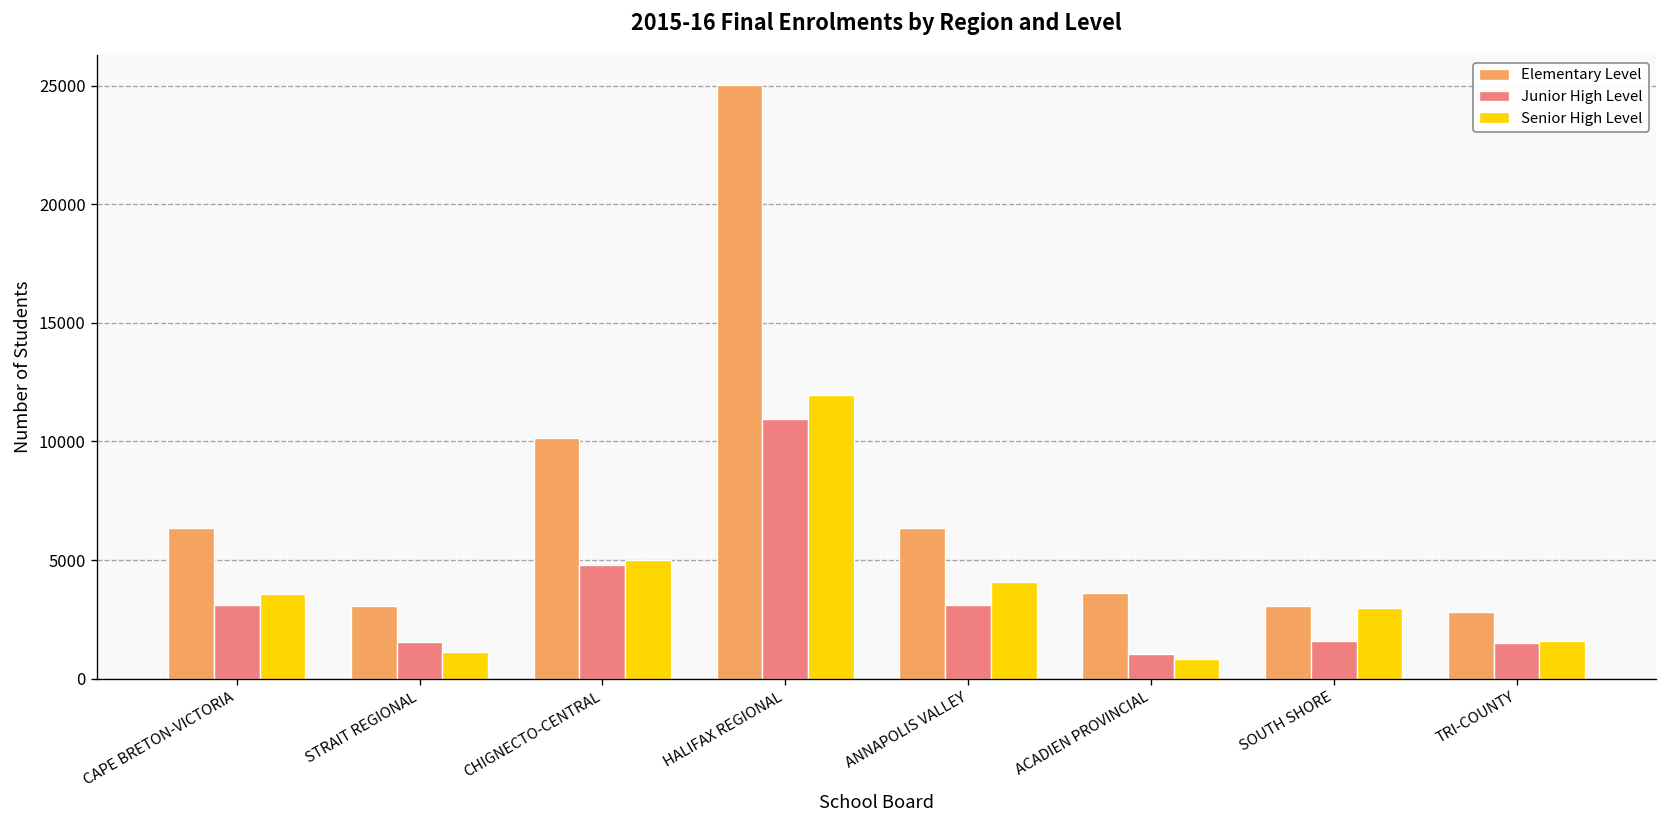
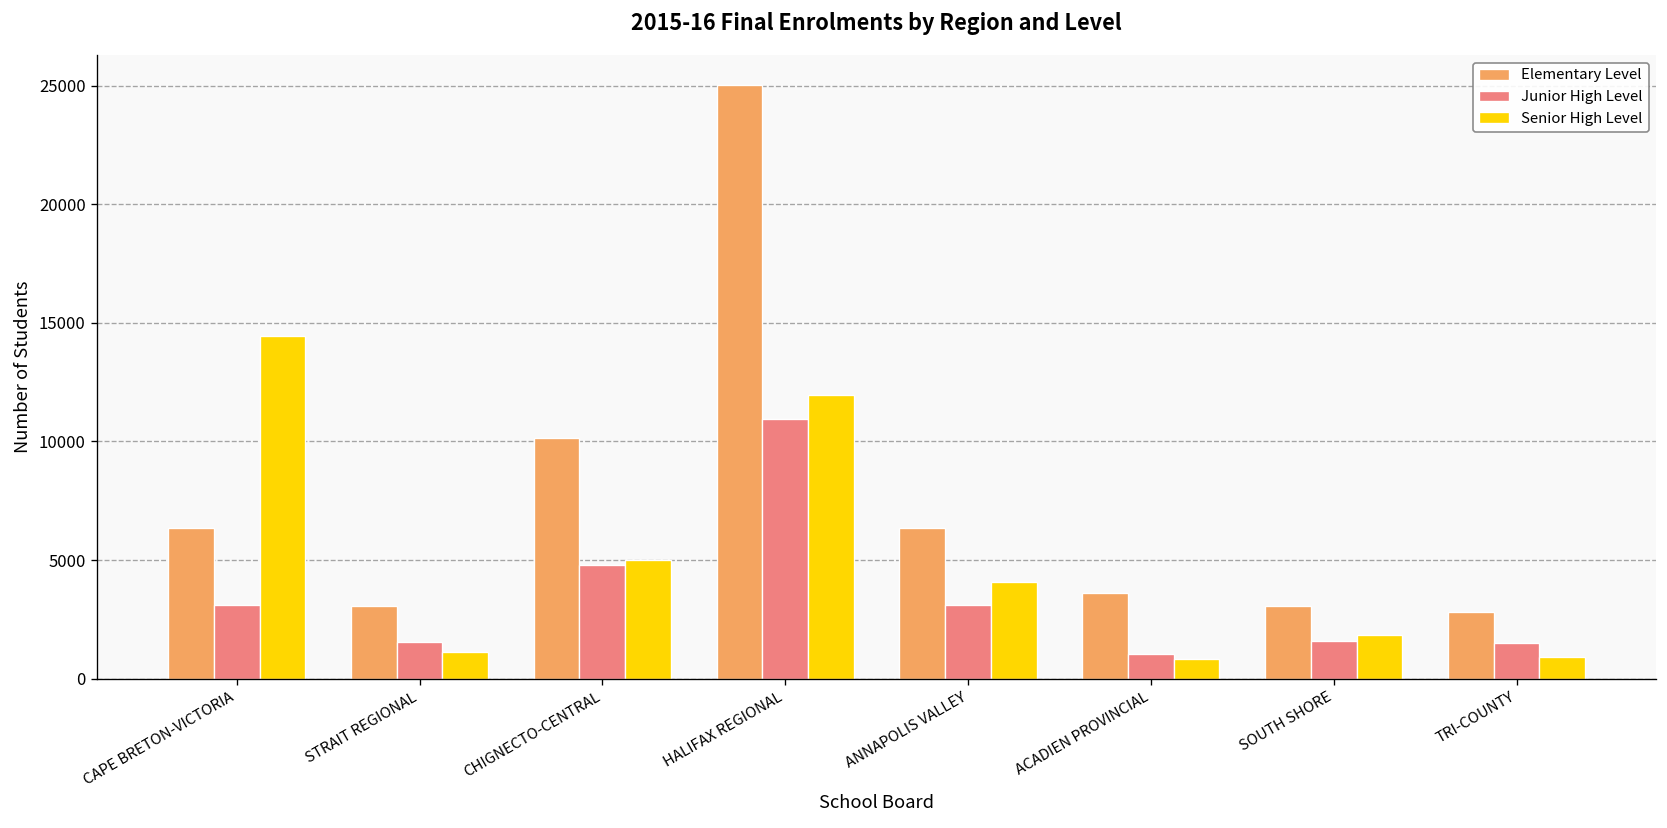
Senior High Level, CAPE BRETON-VICTORIA: 3600 -> 14400
Senior High Level, SOUTH SHORE: 3000 -> 1800
Senior High Level, TRI-COUNTY: 1600 -> 900
